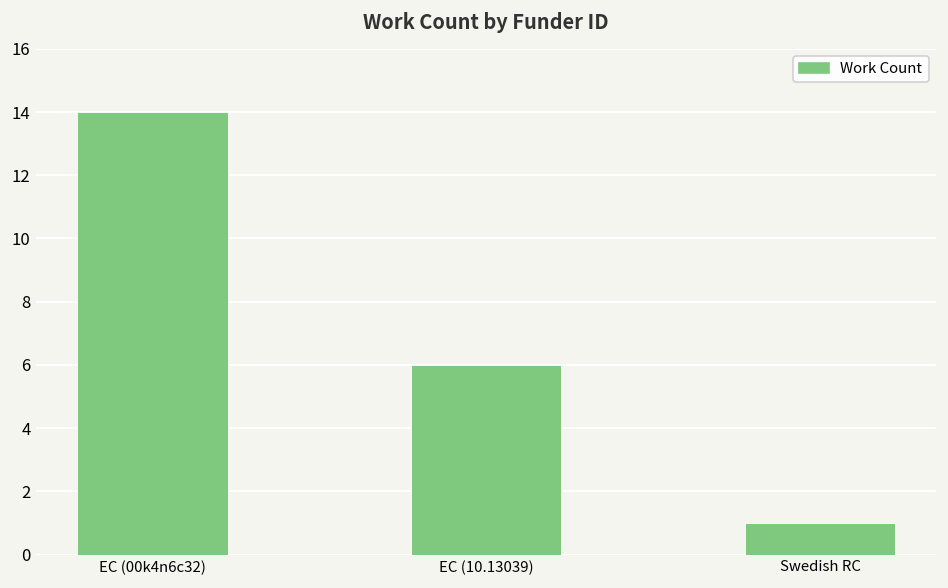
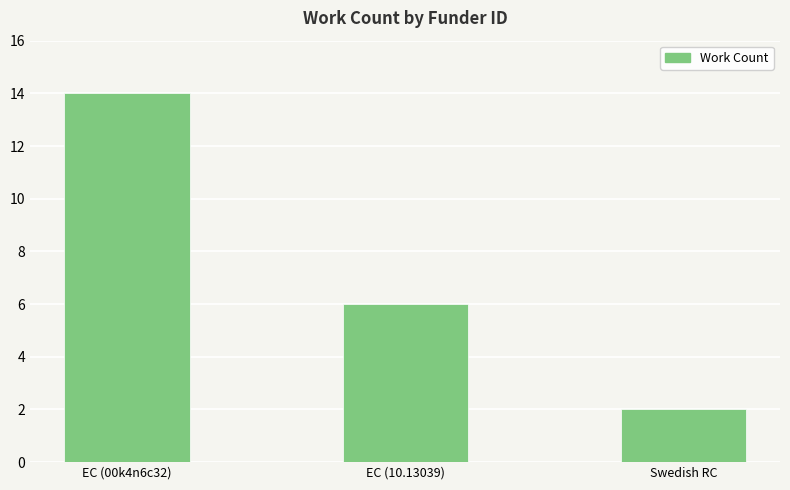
Swedish RC: 1 -> 2
